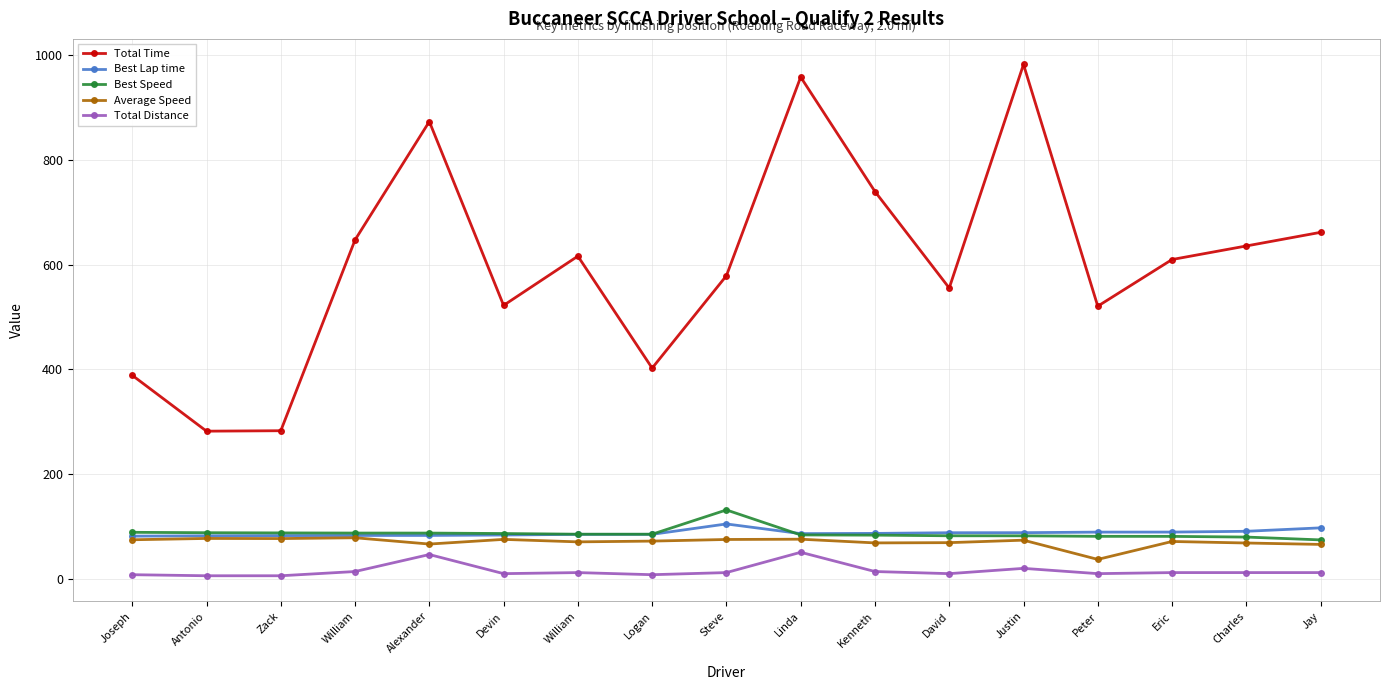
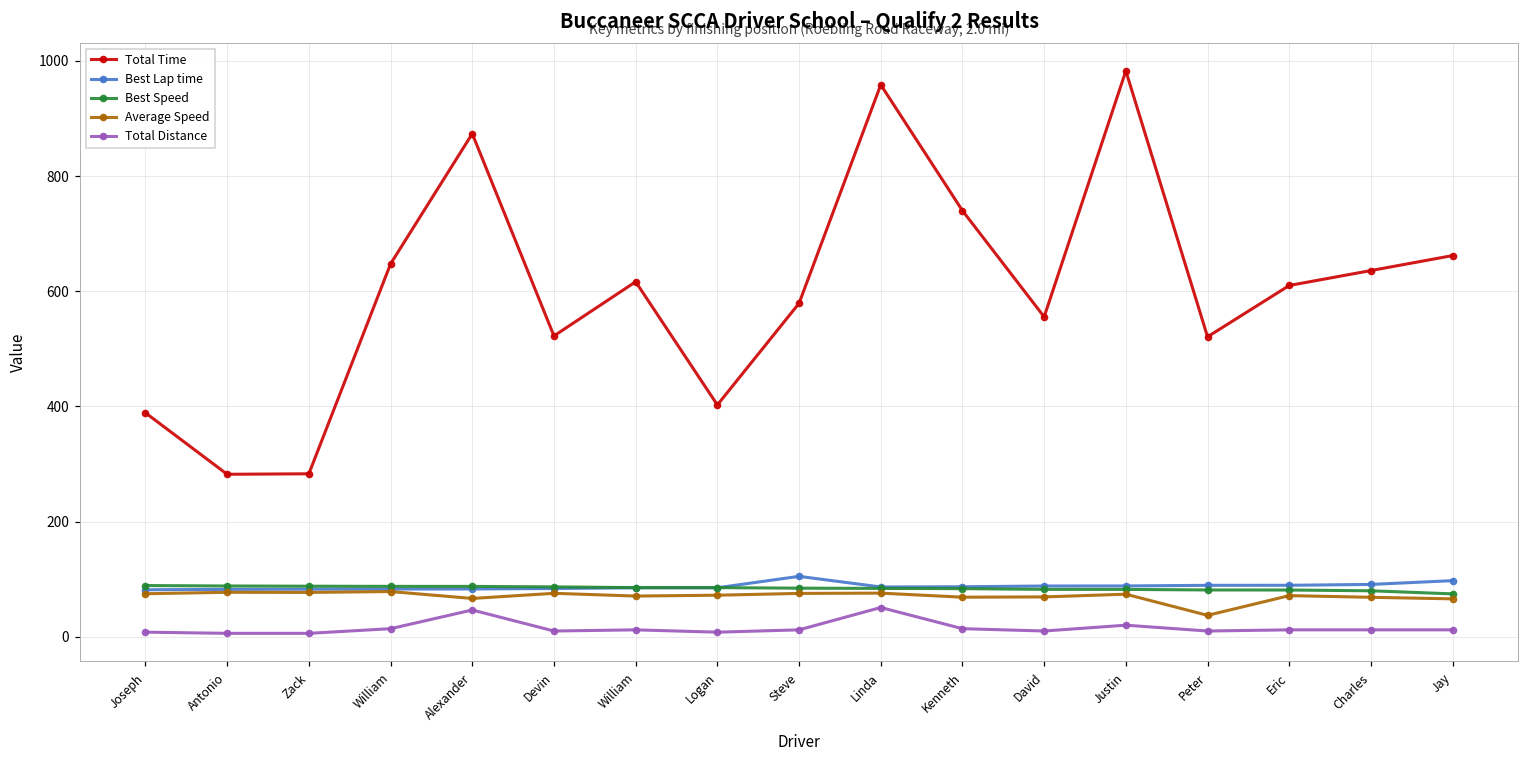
Best Speed, Steve: 130 -> 80
